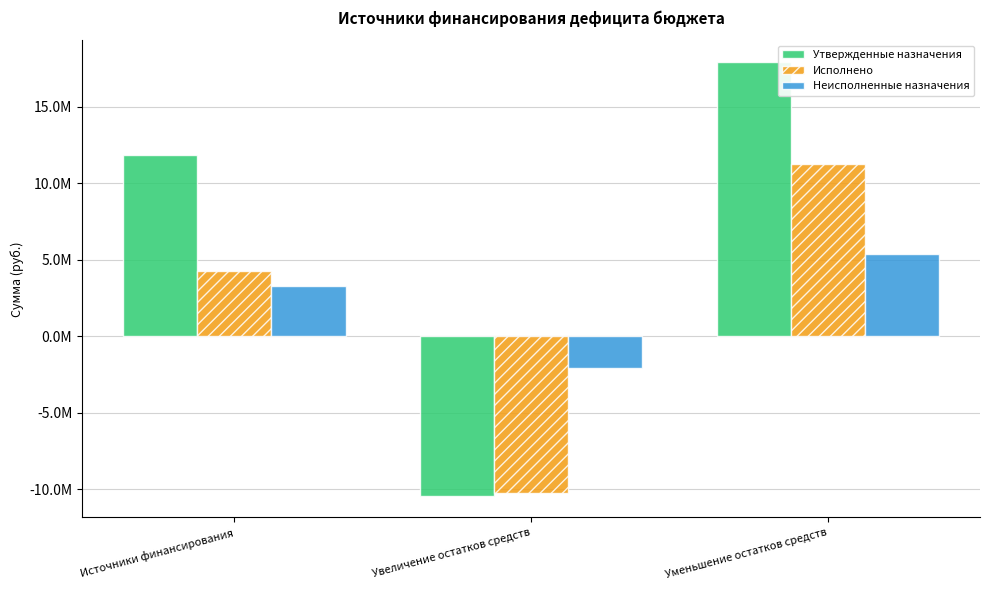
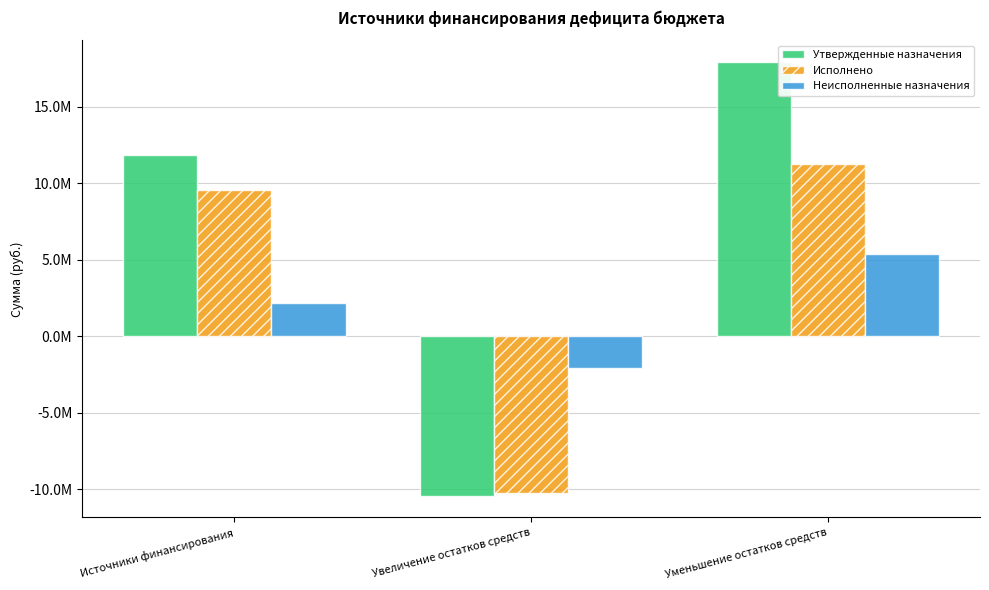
Исполнено, Источники финансирования: 4300000 -> 9600000
Неисполненные назначения, Источники финансирования: 3300000 -> 2200000
